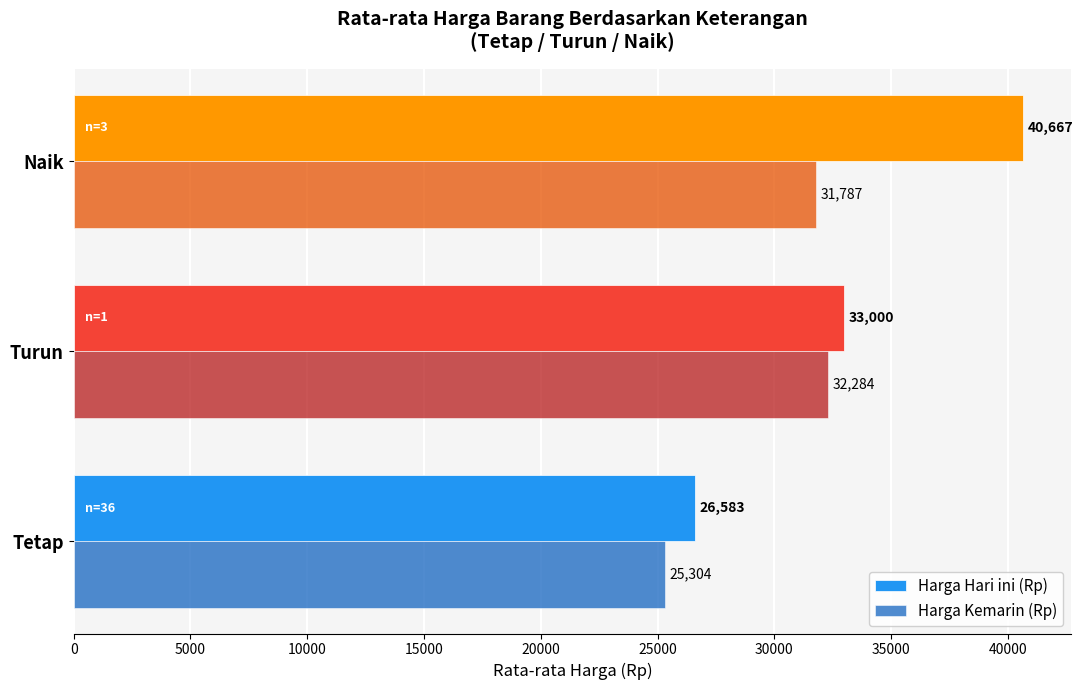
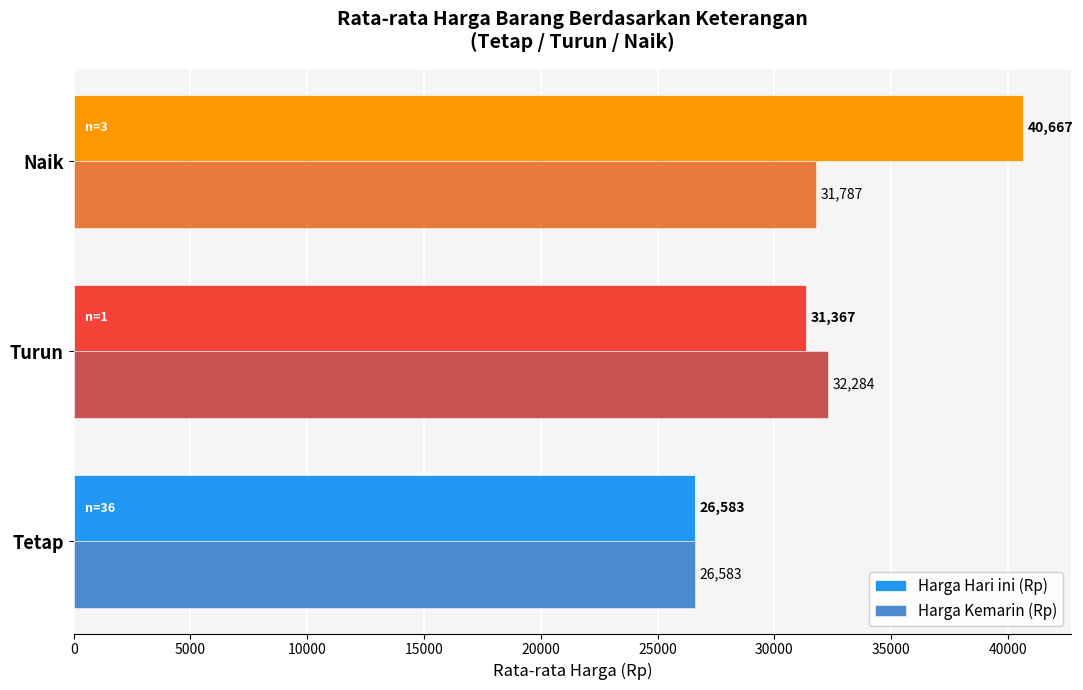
Harga Hari ini (Rp), Turun: 33,000 -> 31,367
Harga Kemarin (Rp), Tetap: 25,304 -> 26,583
